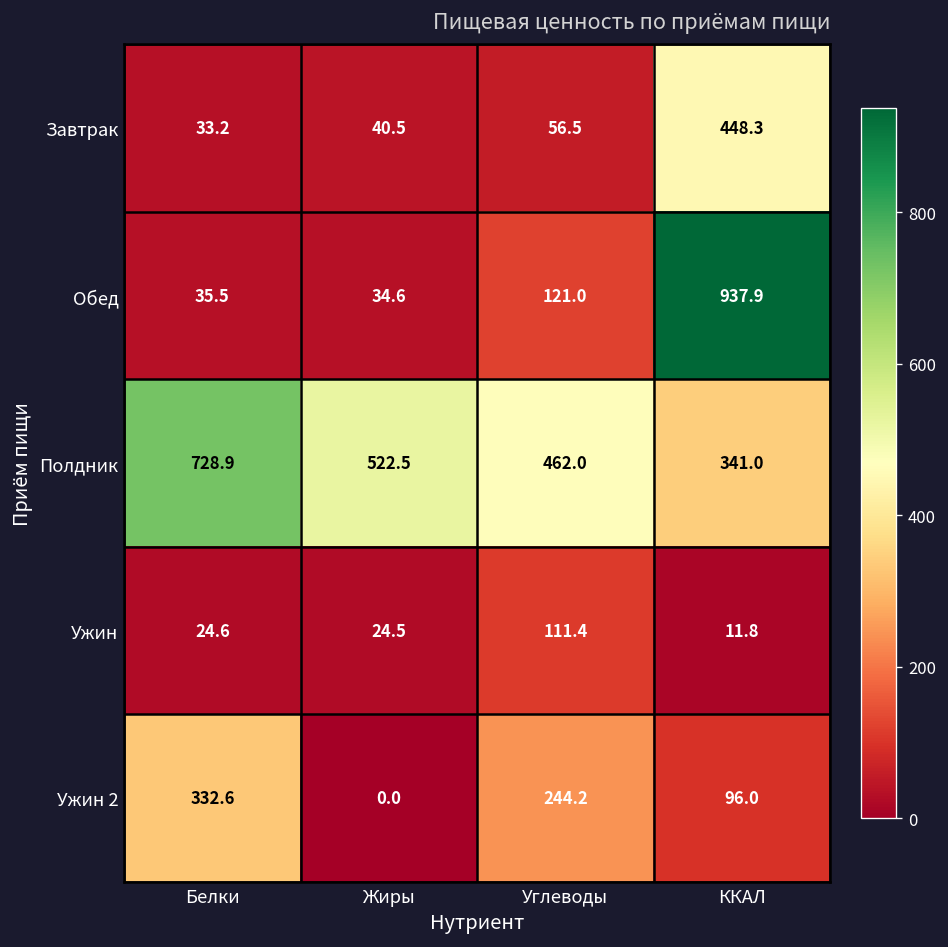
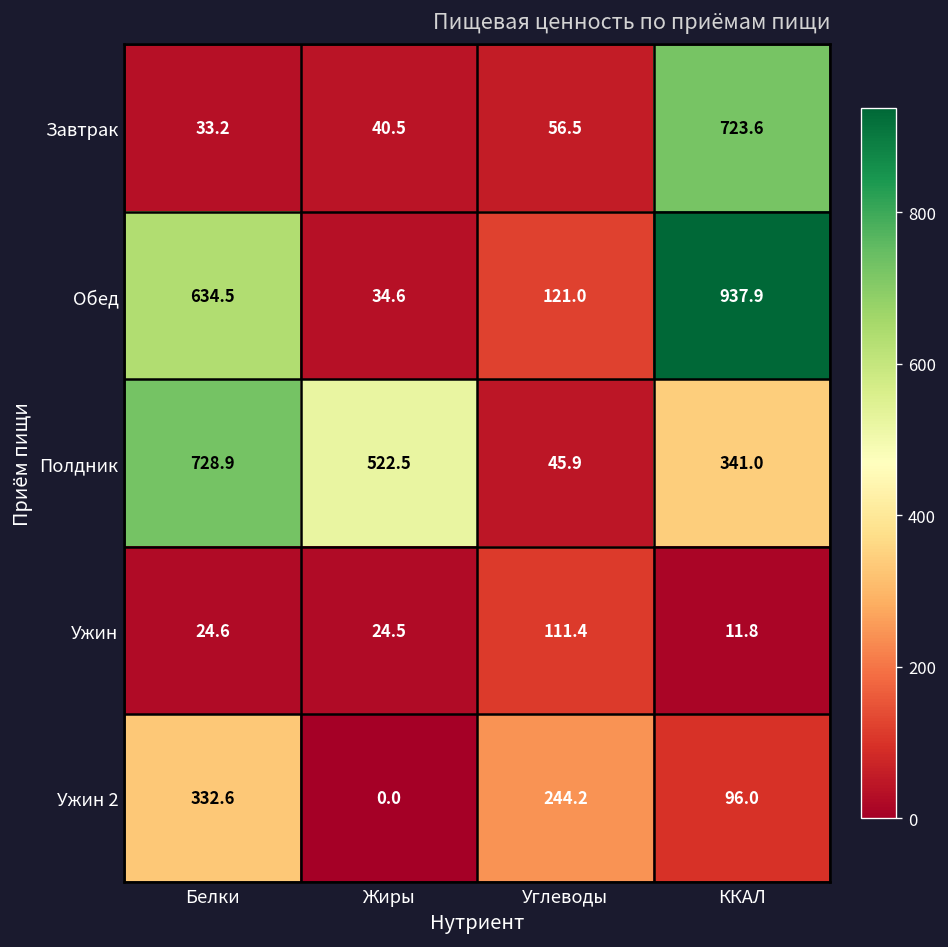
Завтрак, ККАЛ: 448.3 -> 723.6
Обед, Белки: 35.5 -> 634.5
Полдник, Углеводы: 462.0 -> 45.9
